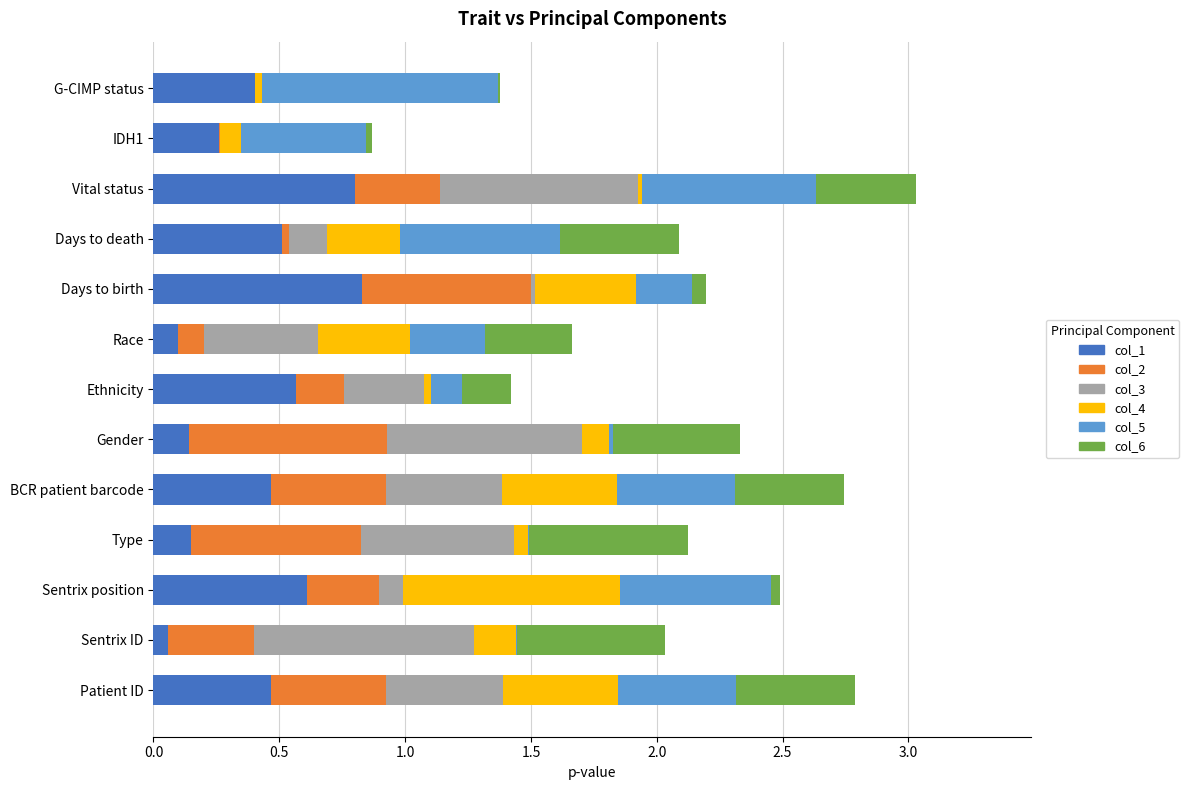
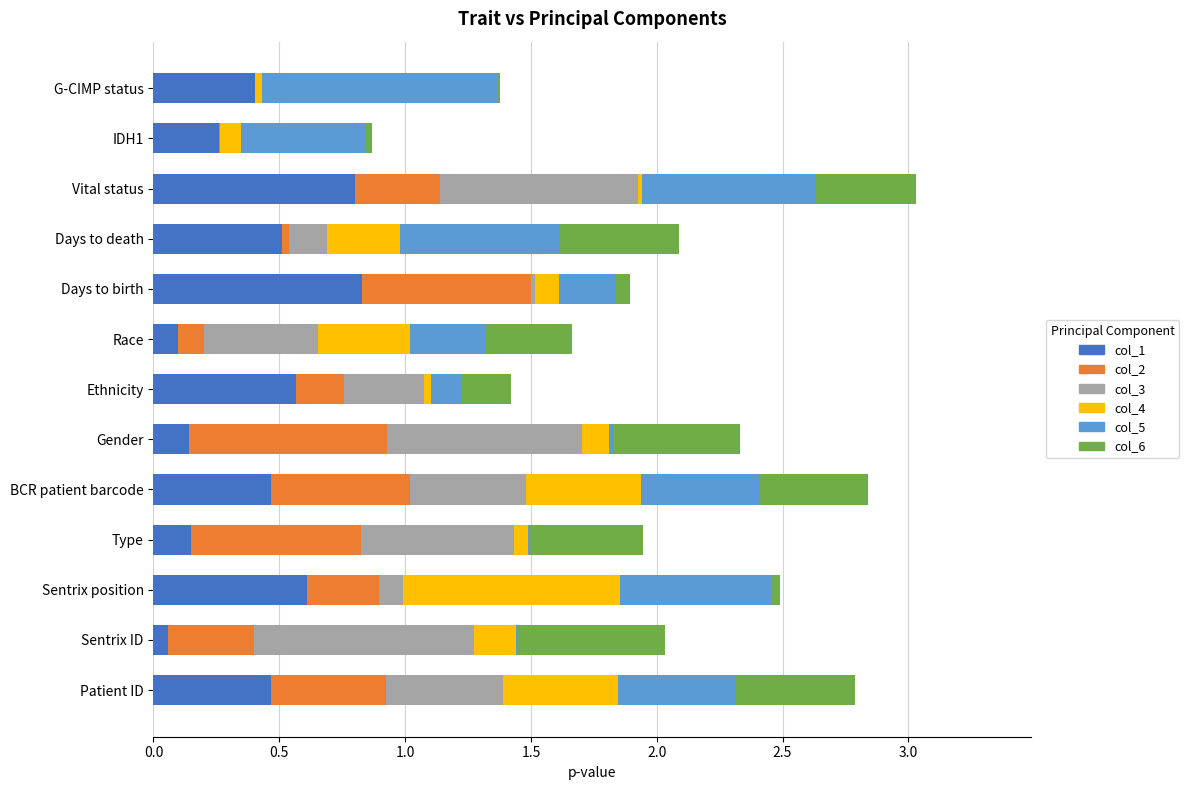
col_4, Days to birth: 0.40 -> 0.10
col_2, BCR patient barcode: 0.46 -> 0.55
col_6, Type: 0.63 -> 0.45
